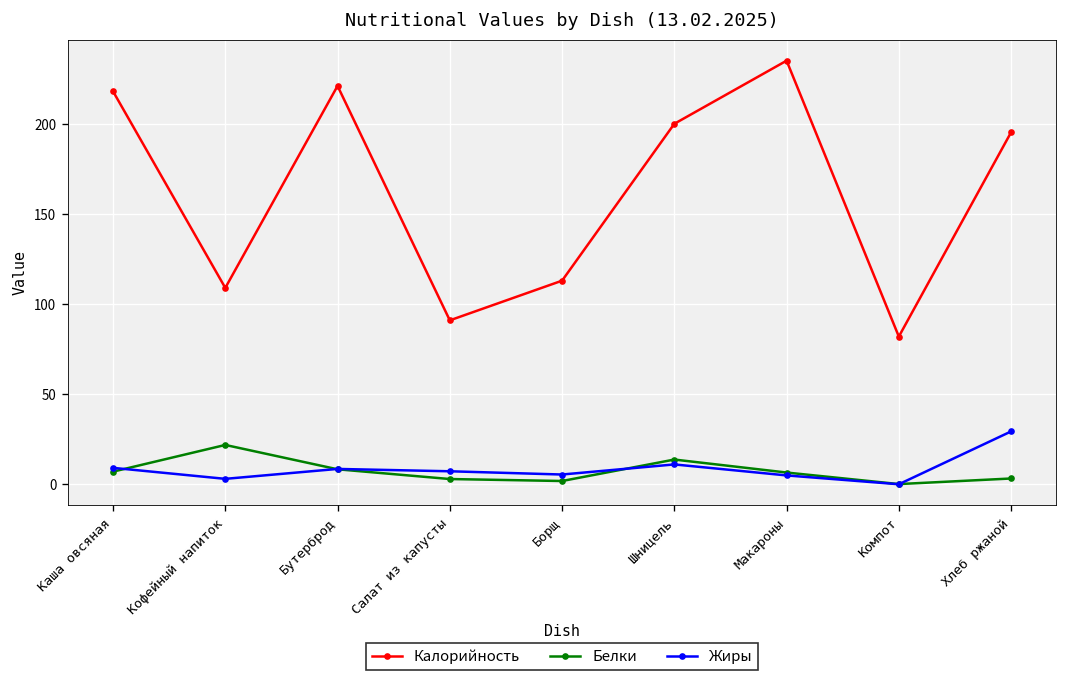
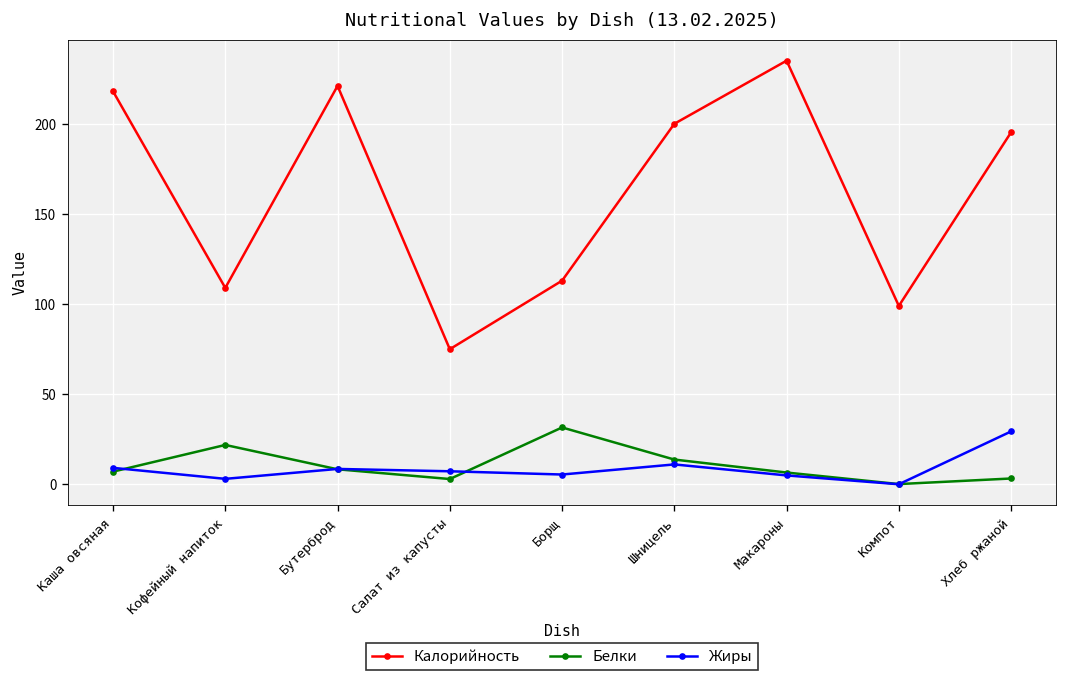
Калорийность, Салат из капусты: 91 -> 75
Белки, Борщ: 2 -> 32
Калорийность, Компот: 82 -> 99
